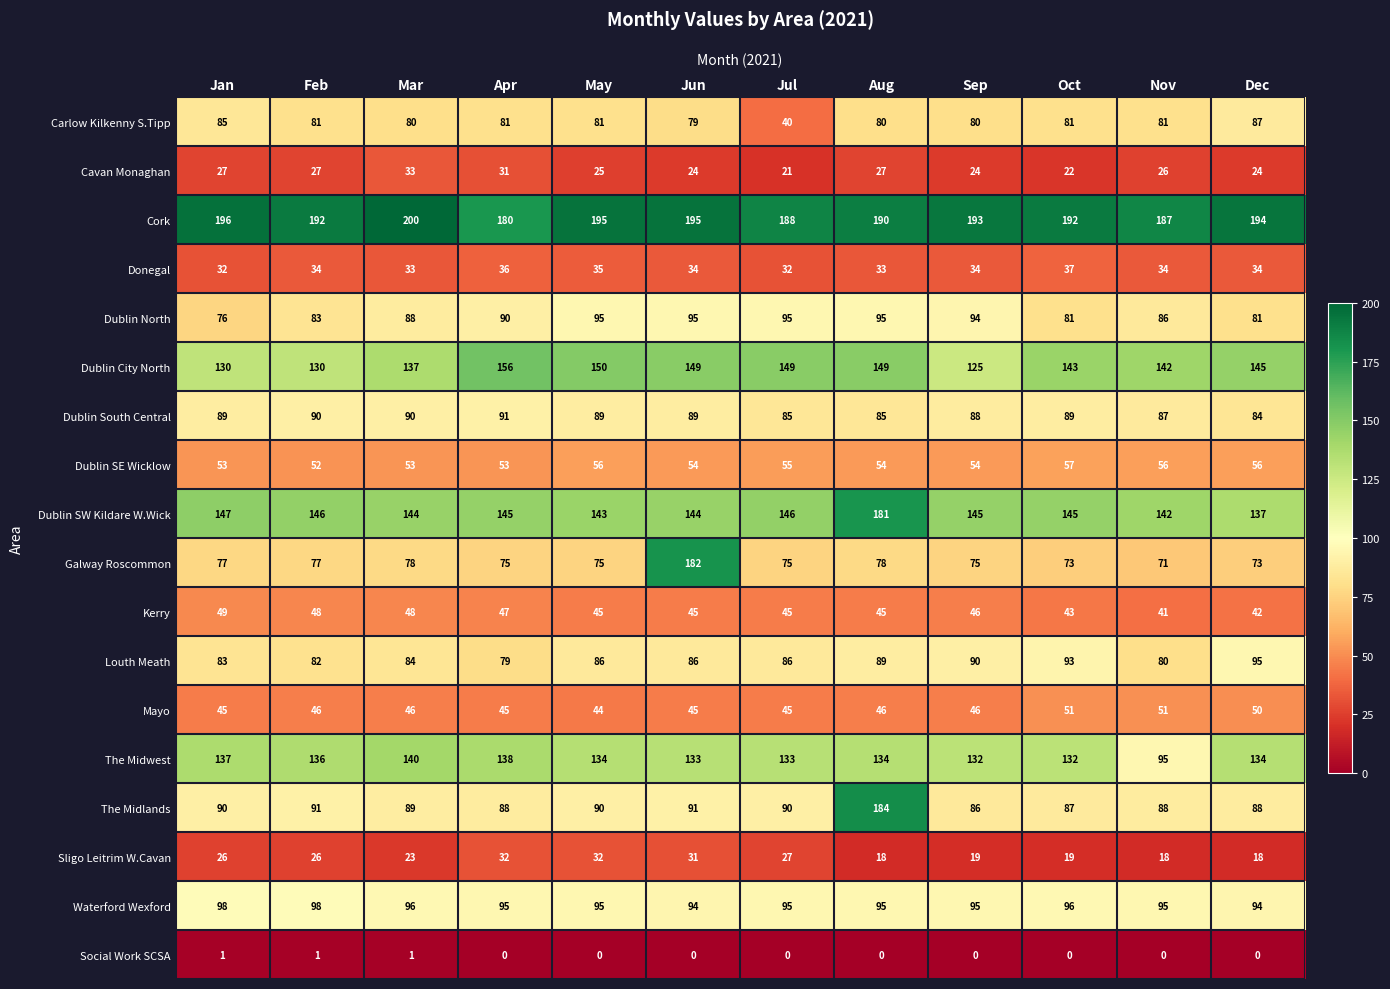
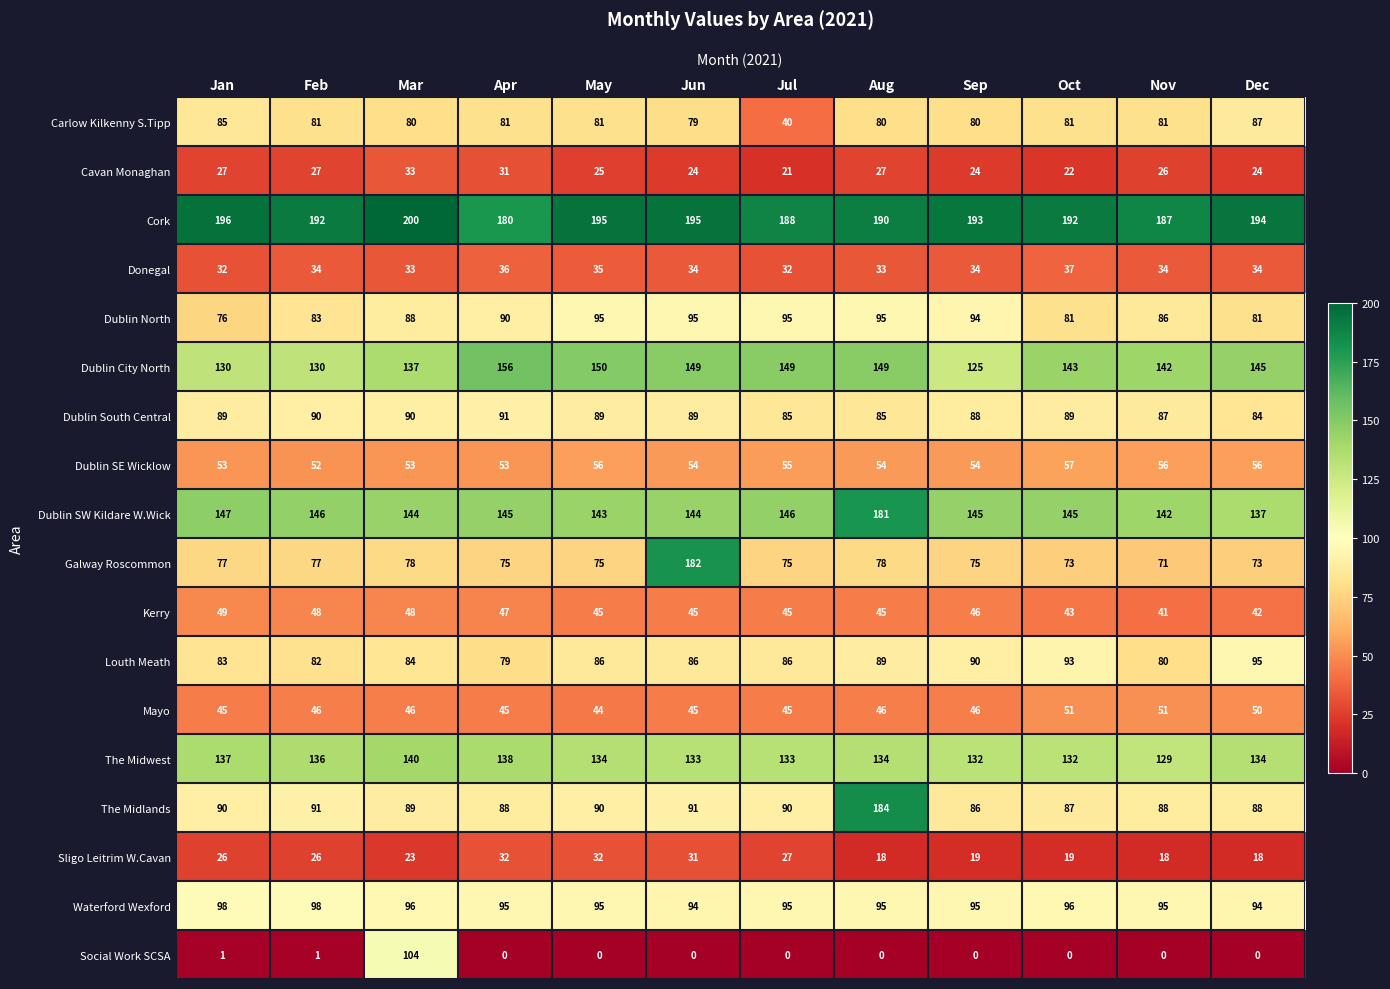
The Midwest, Nov: 95 -> 129
Social Work SCSA, Mar: 1 -> 104
